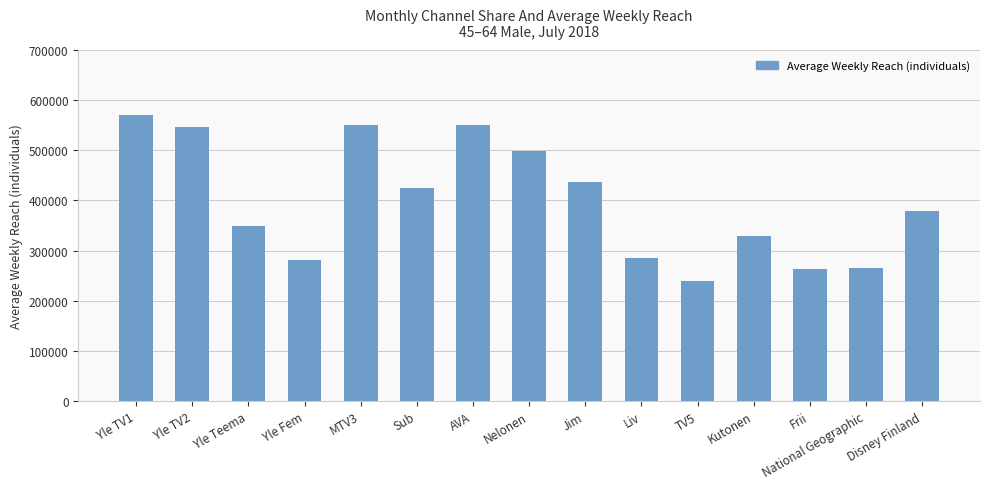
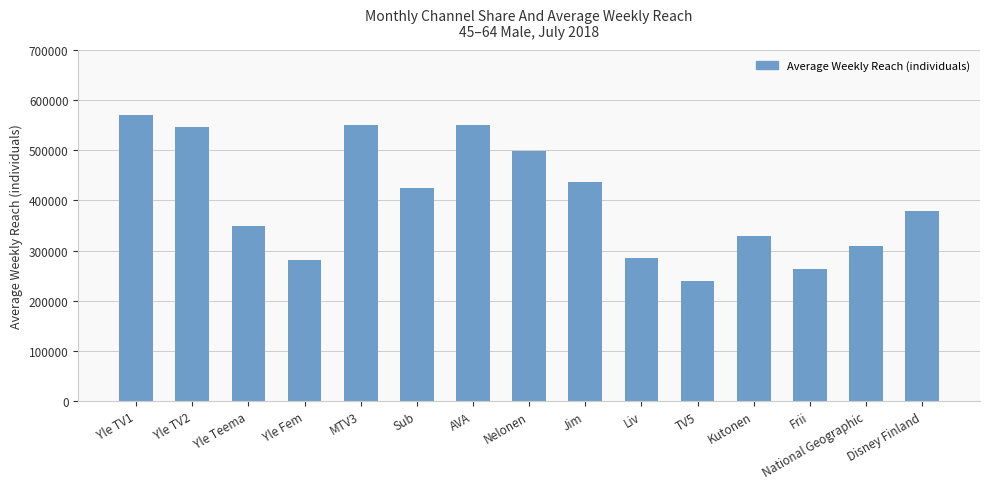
National Geographic: 270000 -> 310000
